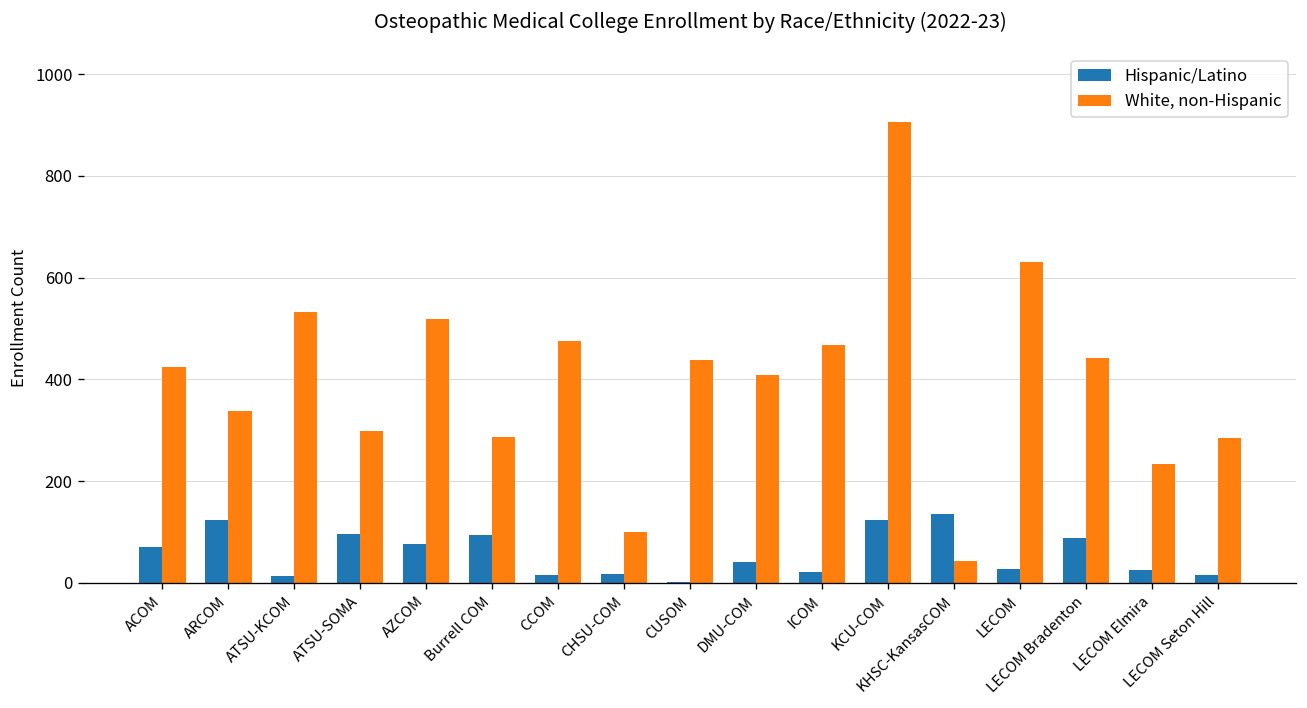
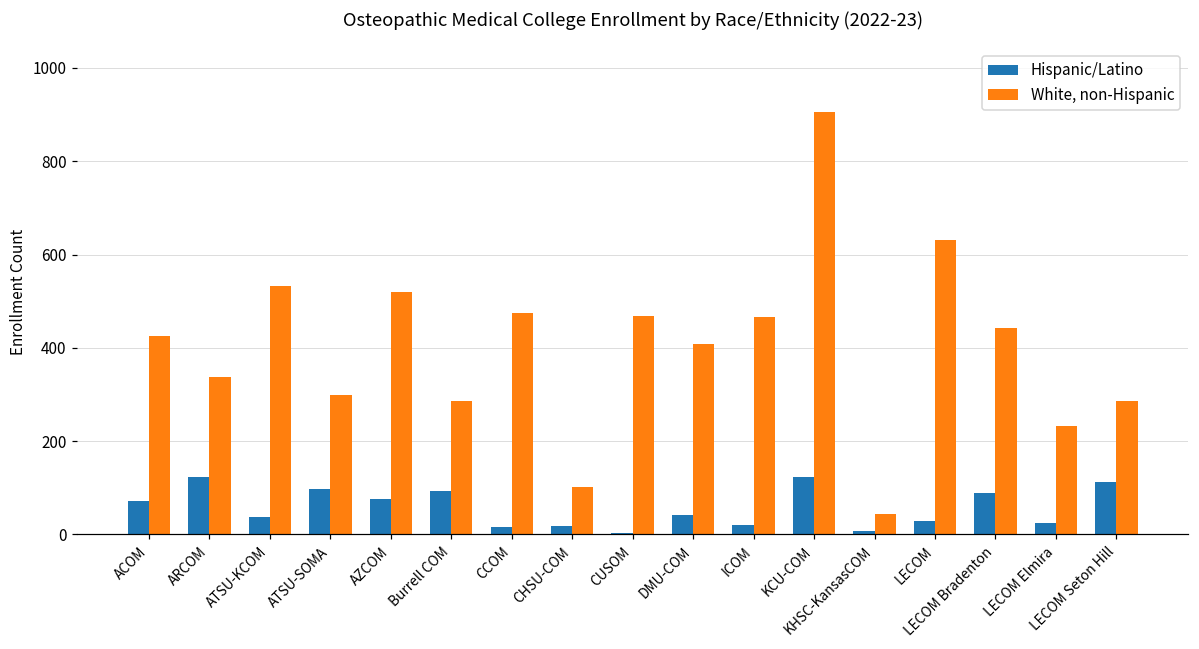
Hispanic/Latino, ATSU-KCOM: 10 -> 40
White, non-Hispanic, CUSOM: 440 -> 470
Hispanic/Latino, KHSC-KansasCOM: 140 -> 10
Hispanic/Latino, LECOM Seton Hill: 20 -> 110
